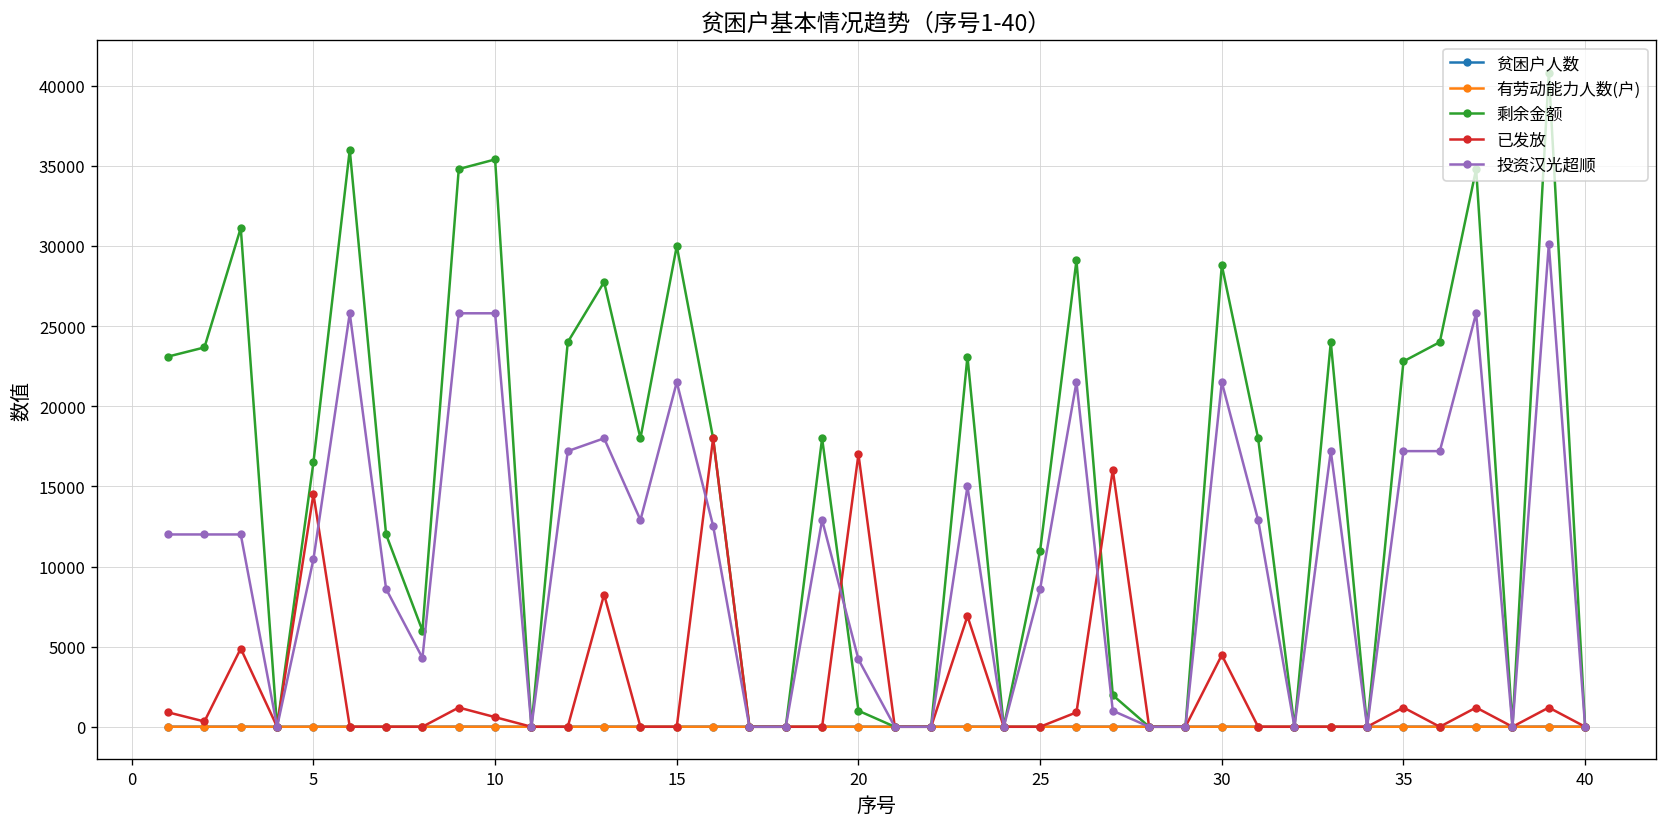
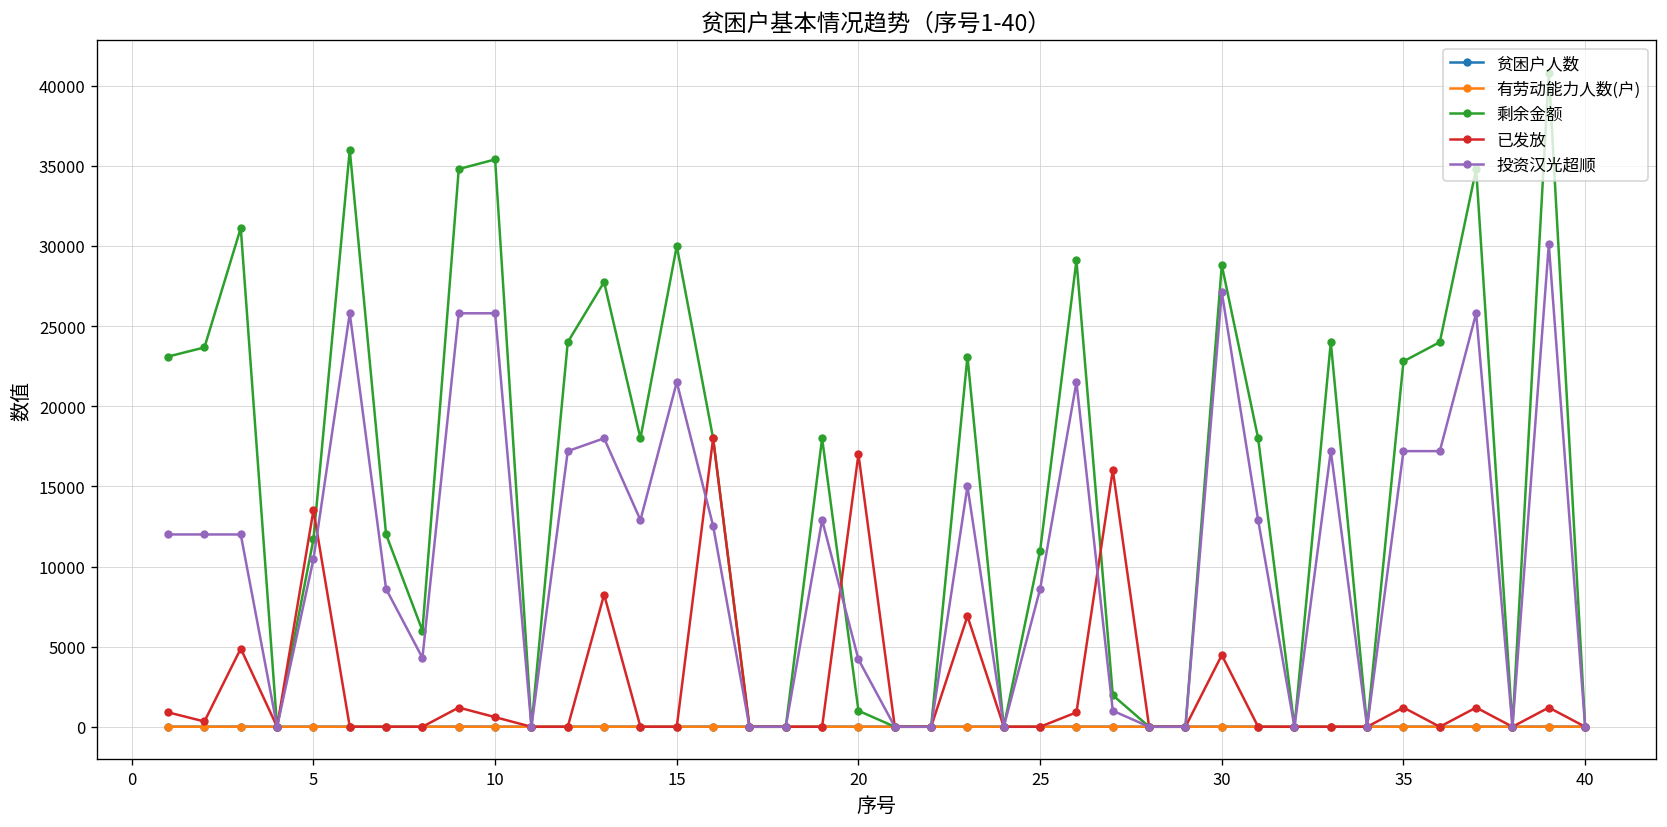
剩余金额, 5: 16500 -> 11700
已发放, 5: 14500 -> 13500
投资汉光超顺, 30: 21500 -> 27100
